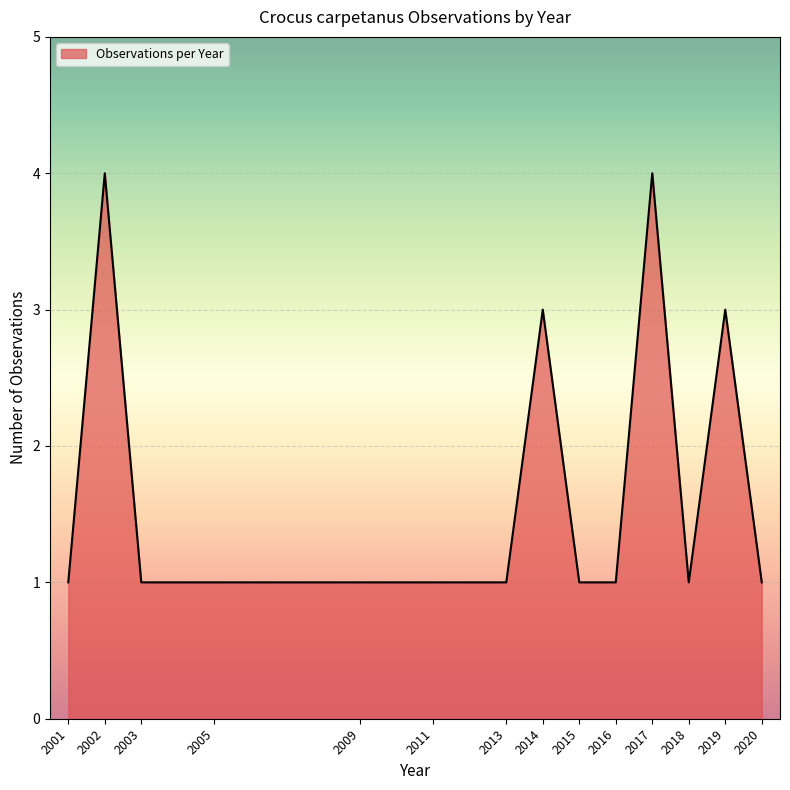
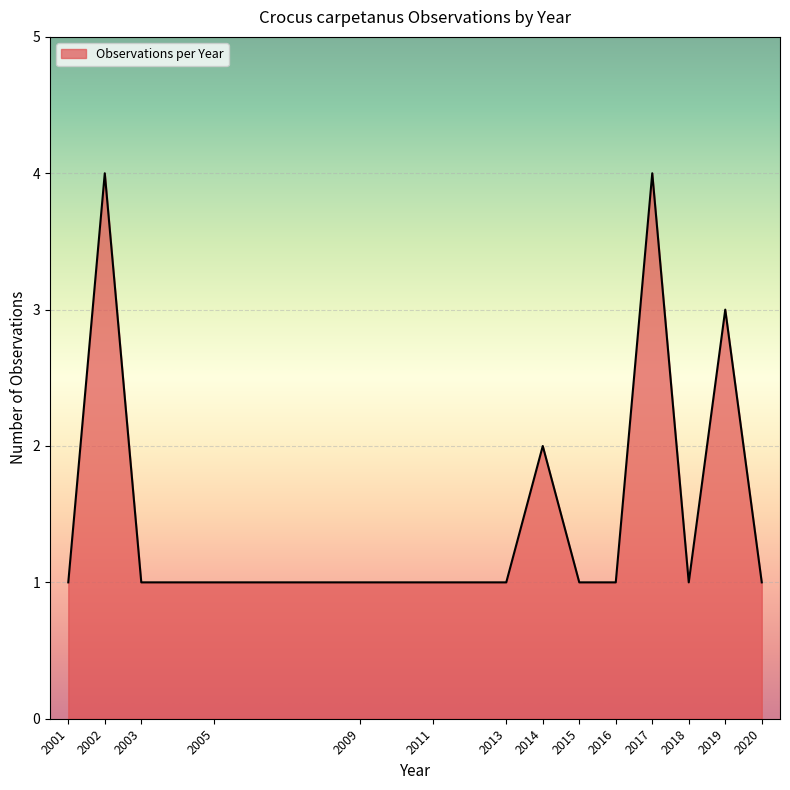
2014: 3 -> 2
